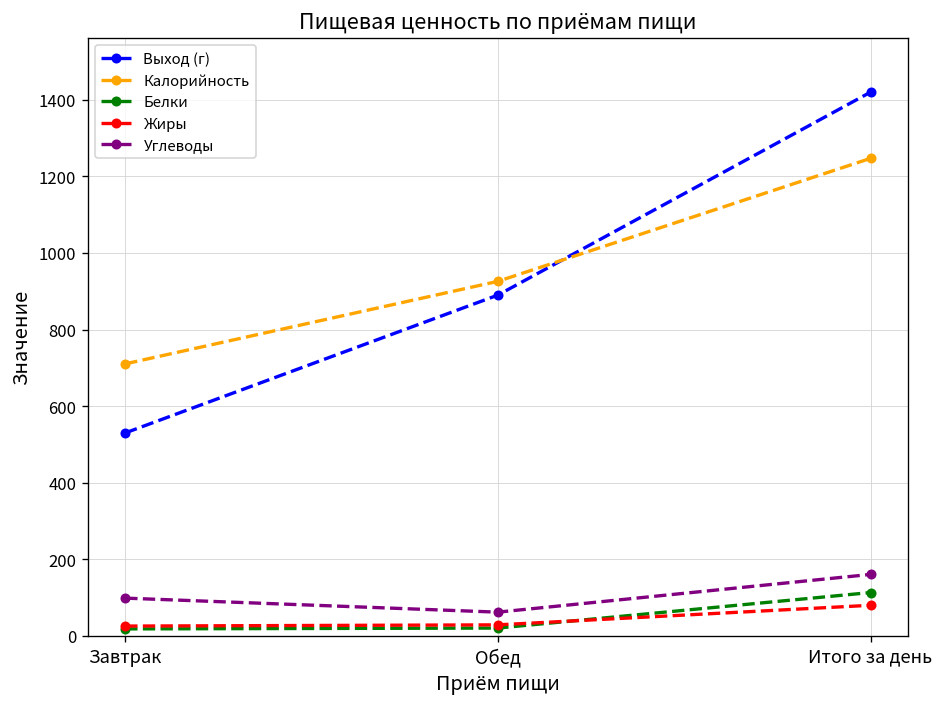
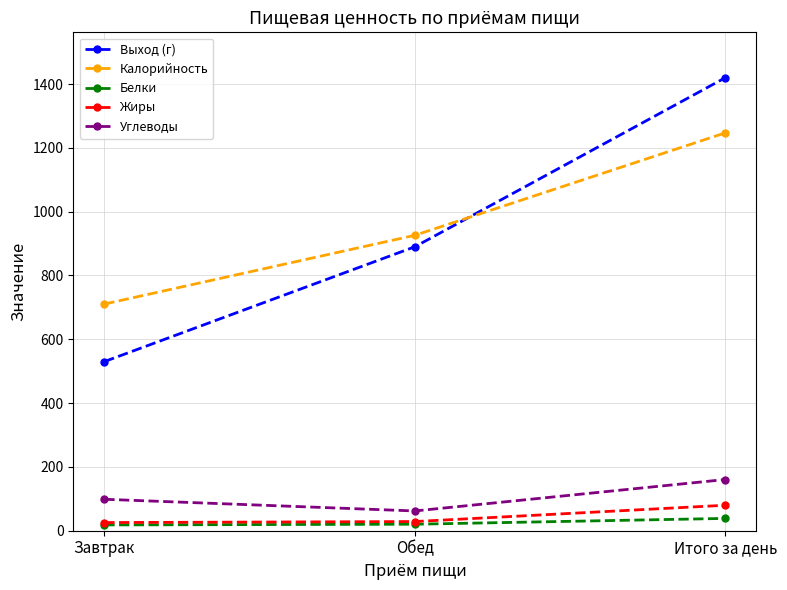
Белки, Итого за день: 110 -> 40
